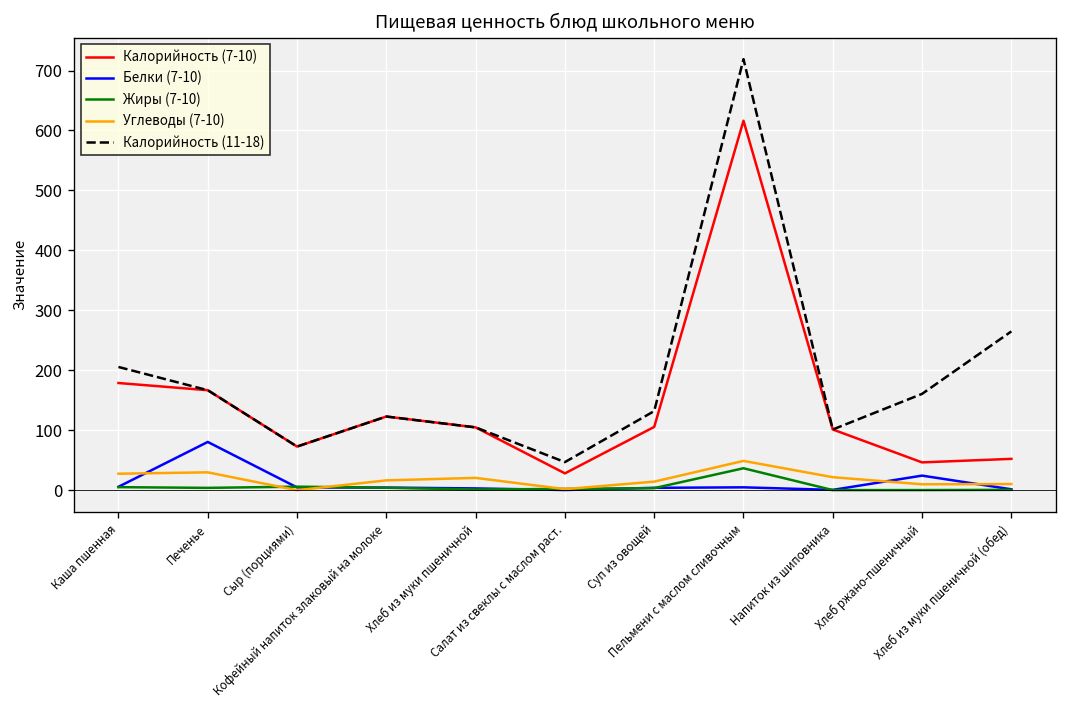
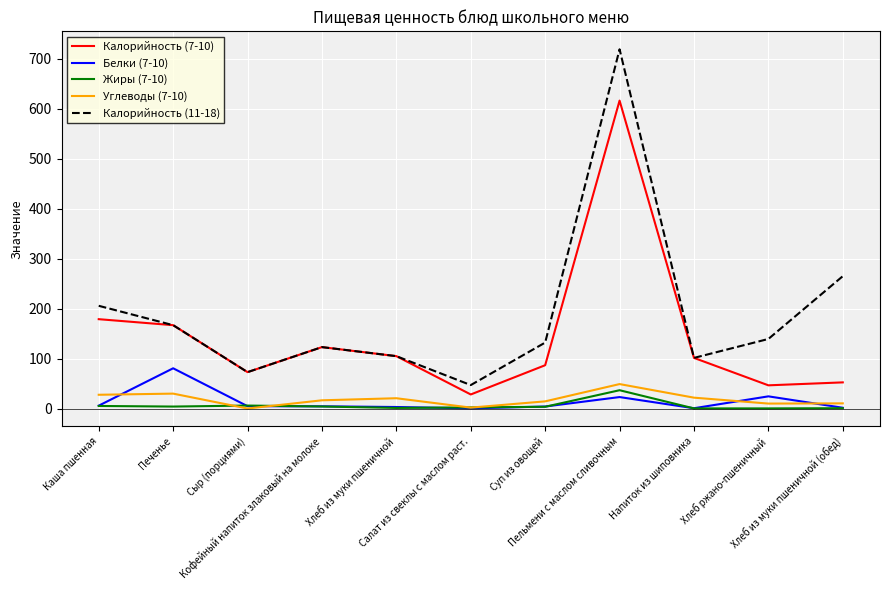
Калорийность (7-10), Суп из овощей: 110 -> 90
Белки (7-10), Пельмени с маслом сливочным: 0 -> 20
Калорийность (11-18), Хлеб ржано-пшеничный: 160 -> 140
